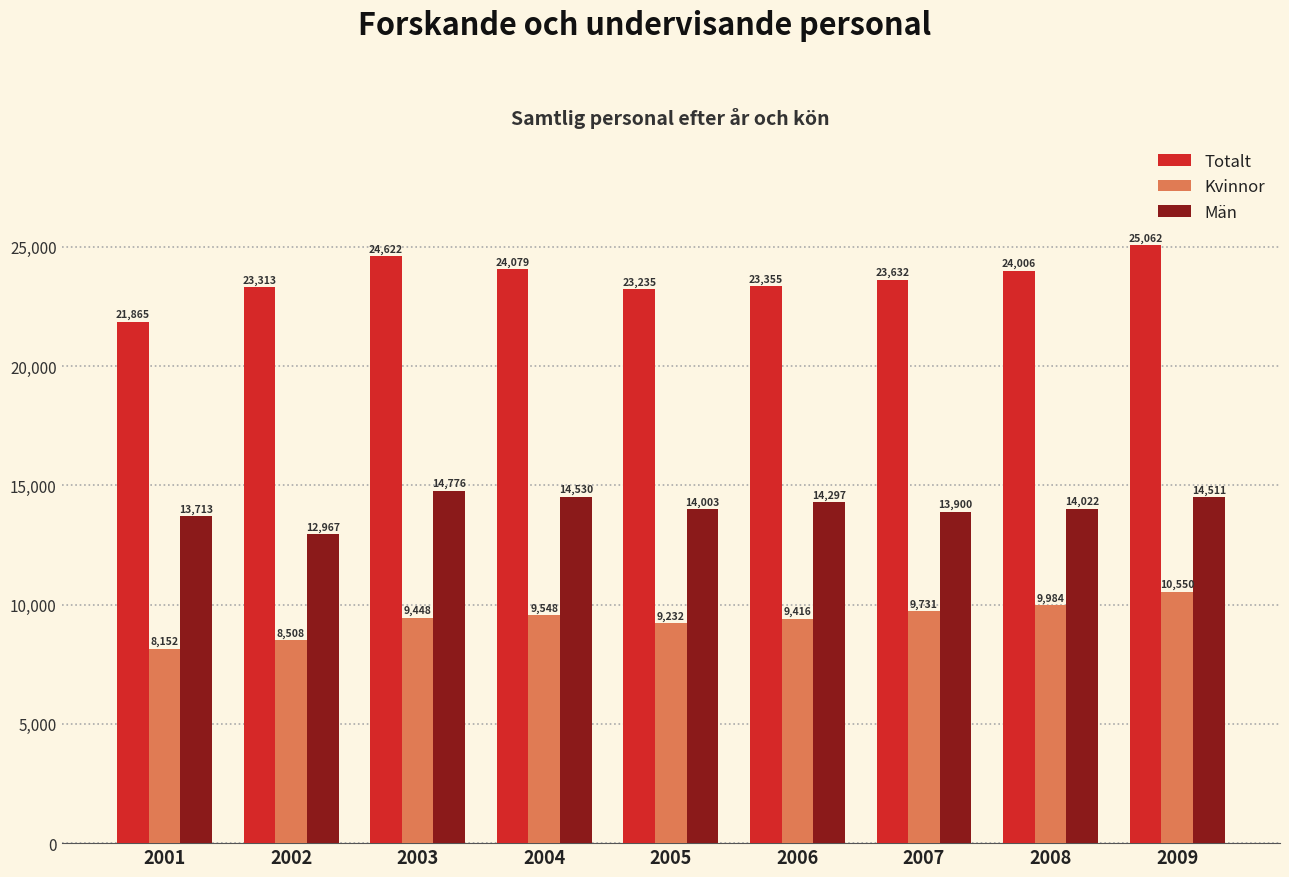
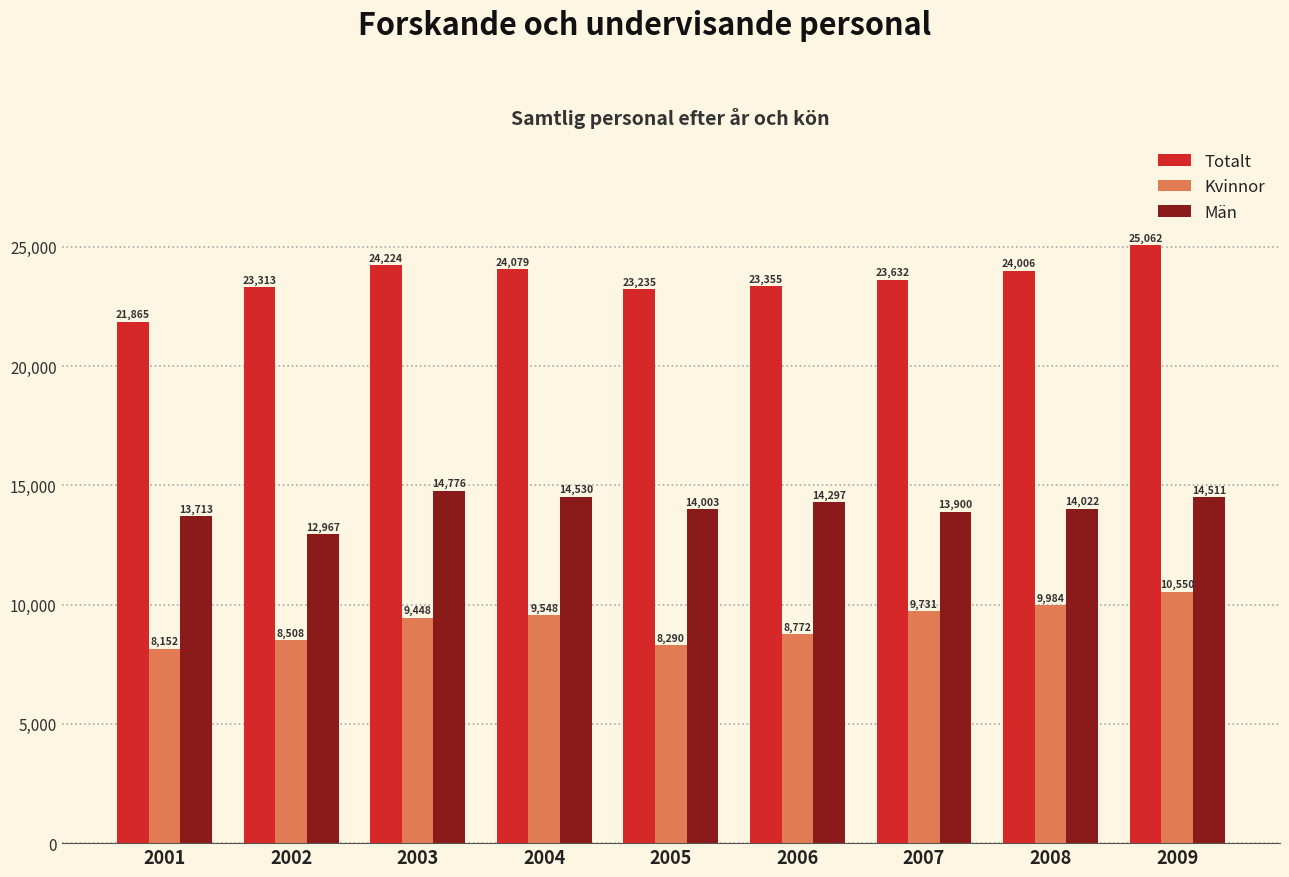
Totalt, 2003: 24,622 -> 24,224
Kvinnor, 2005: 9,232 -> 8,290
Kvinnor, 2006: 9,416 -> 8,772
